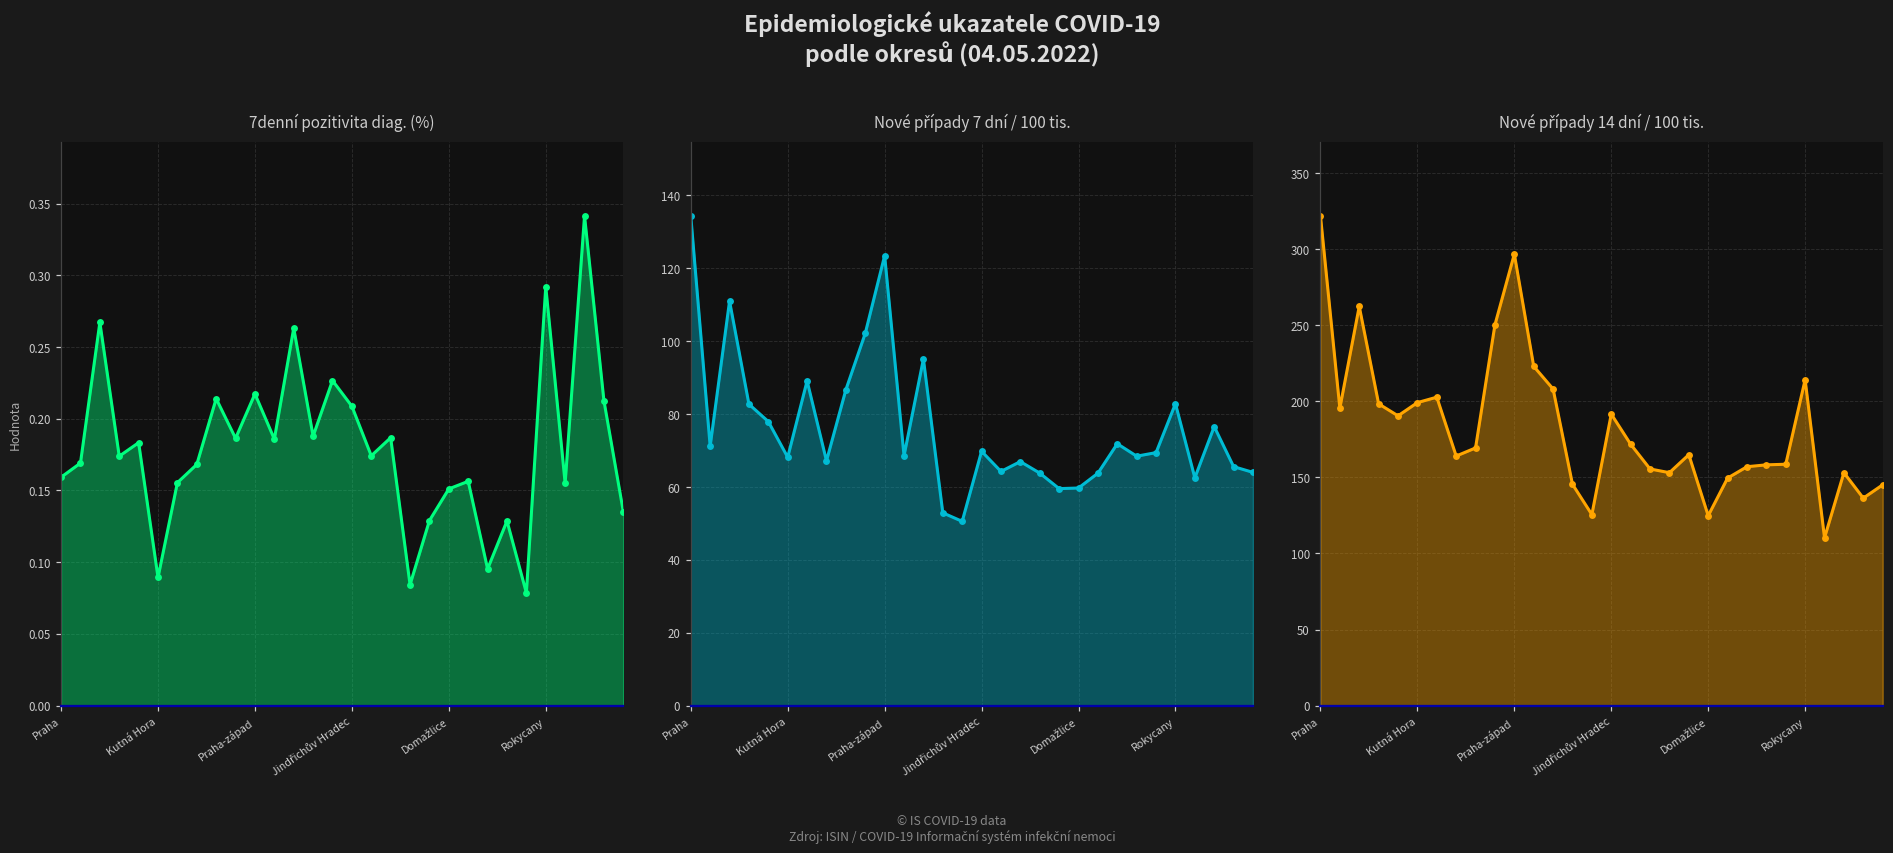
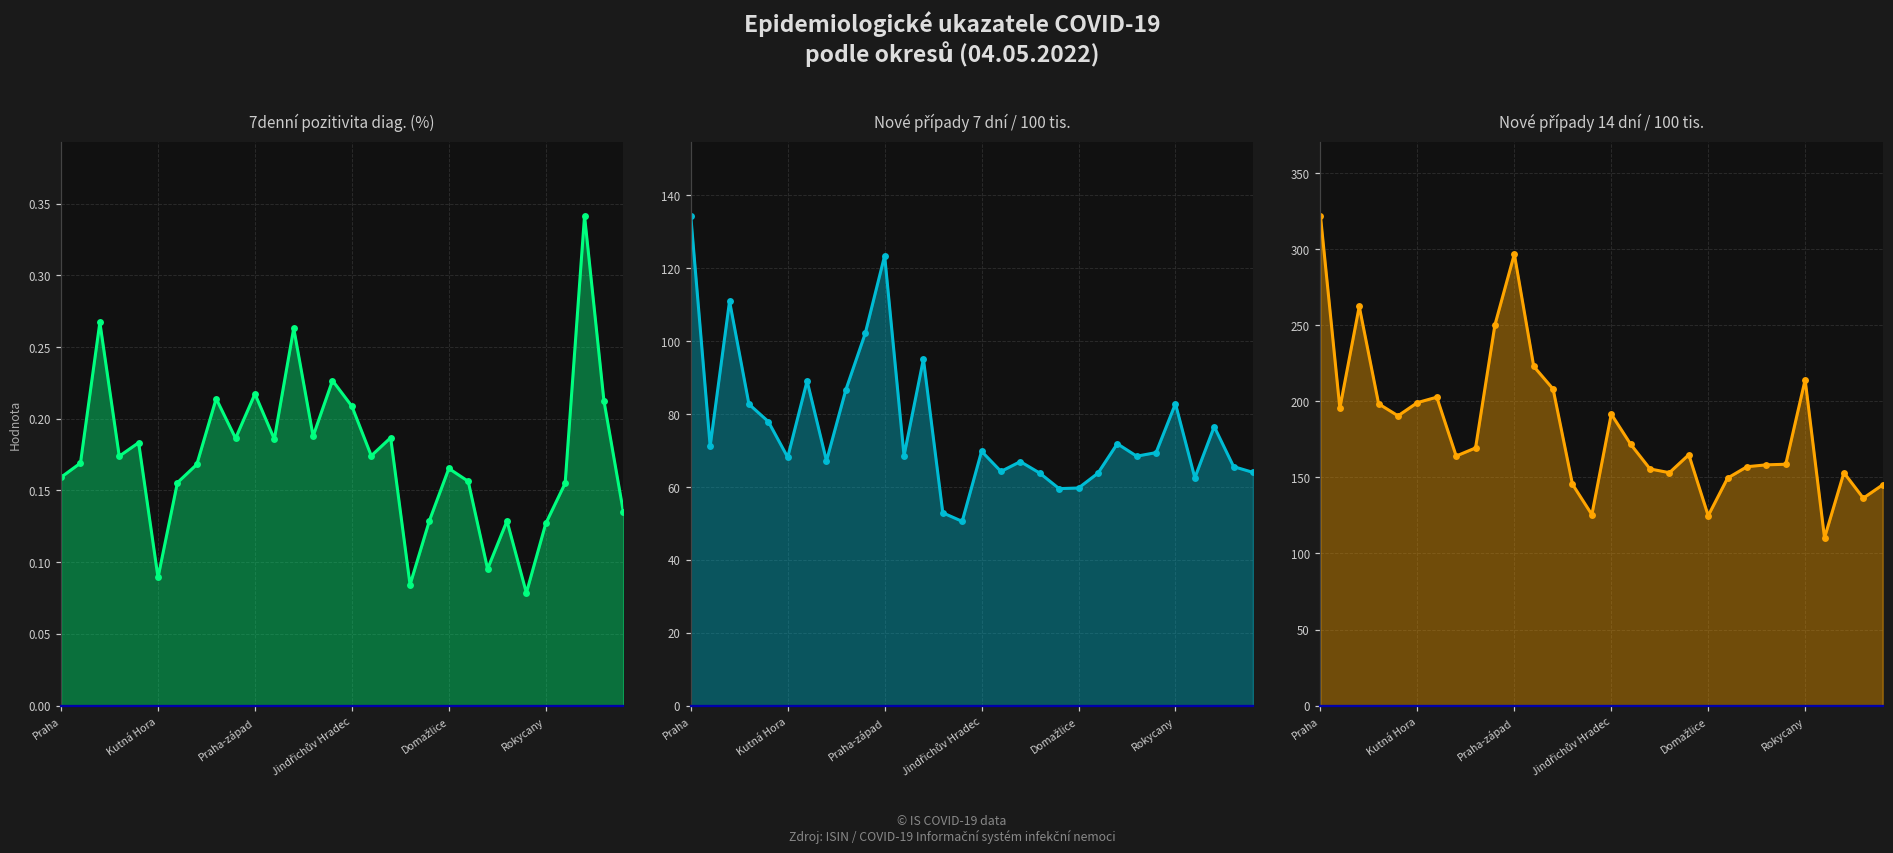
7denní pozitivita diag. (%), Domažlice: 0.151 -> 0.165
7denní pozitivita diag. (%), Rokycany: 0.292 -> 0.127
